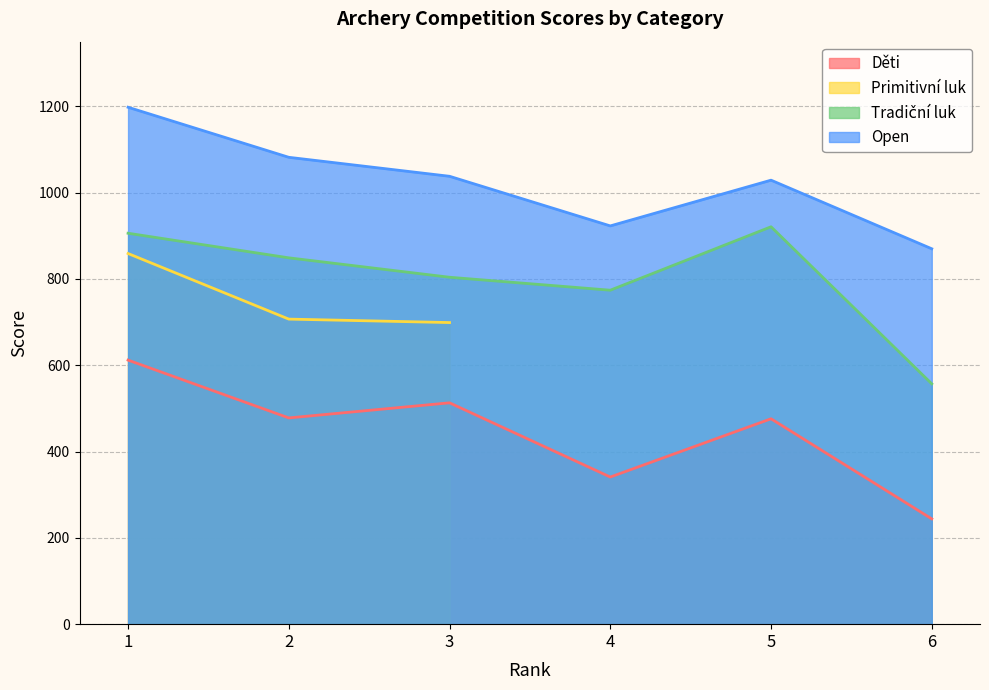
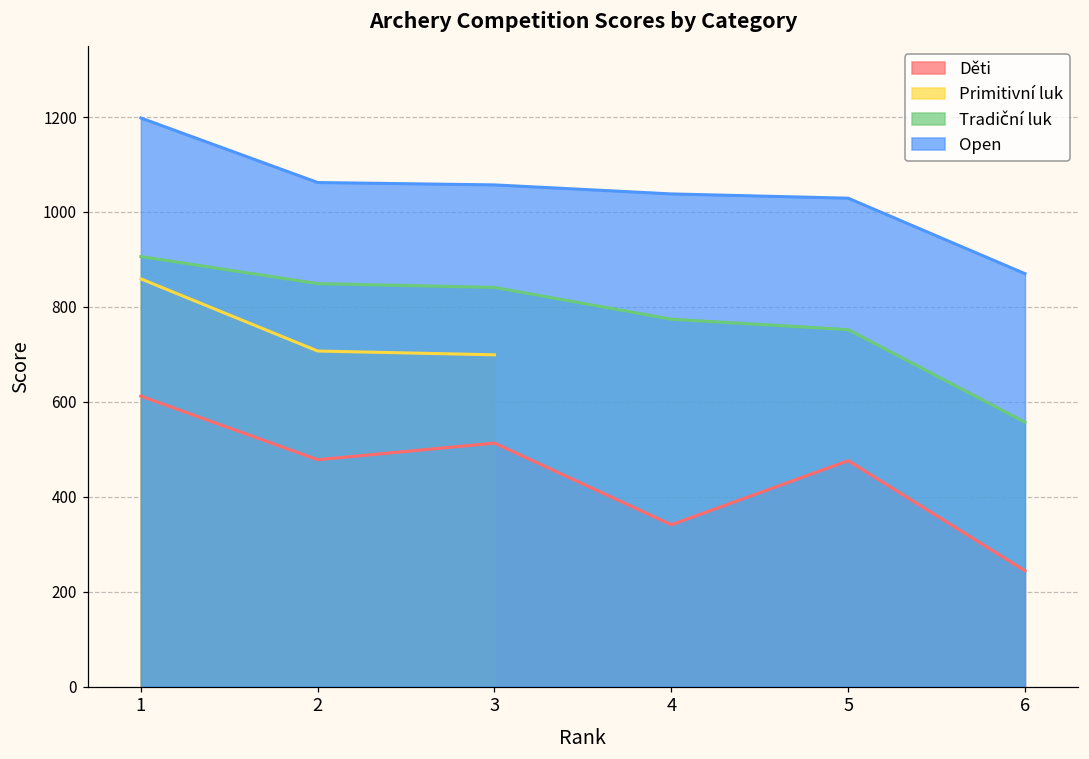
Open, 2: 1080 -> 1060
Tradiční luk, 3: 800 -> 840
Open, 3: 1040 -> 1060
Open, 4: 920 -> 1040
Tradiční luk, 5: 920 -> 750
